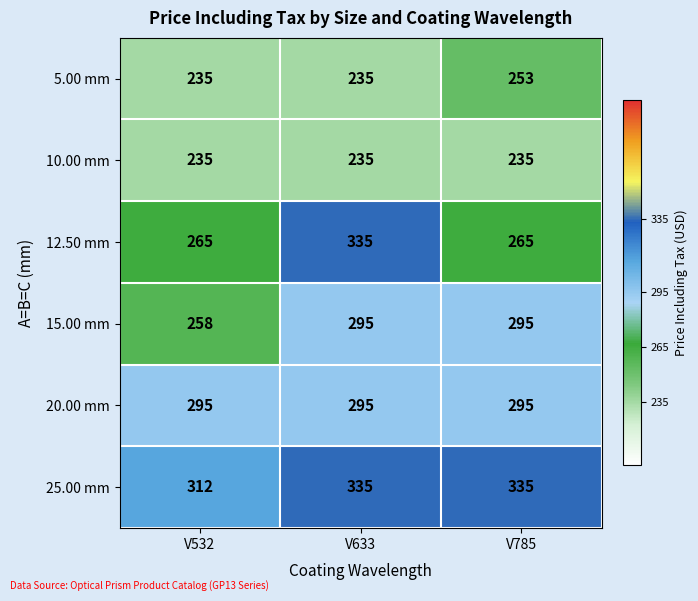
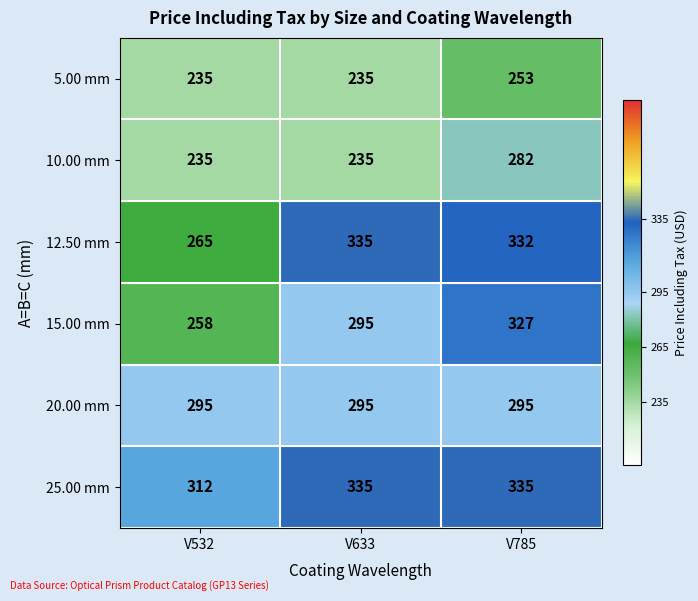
10.00 mm, V785: 235 -> 282
12.50 mm, V785: 265 -> 332
15.00 mm, V785: 295 -> 327
